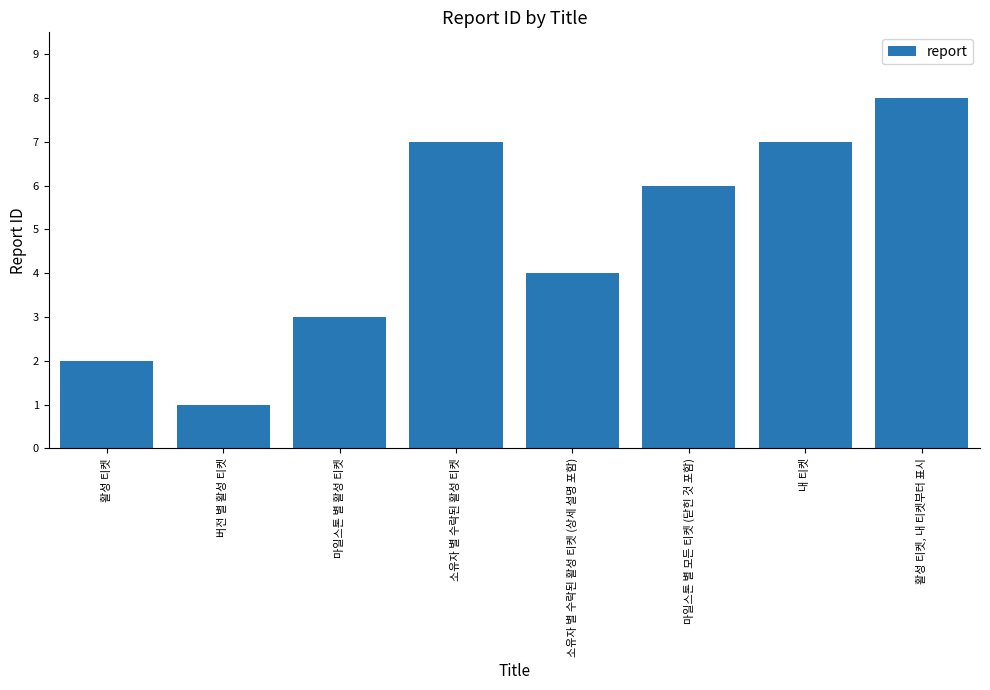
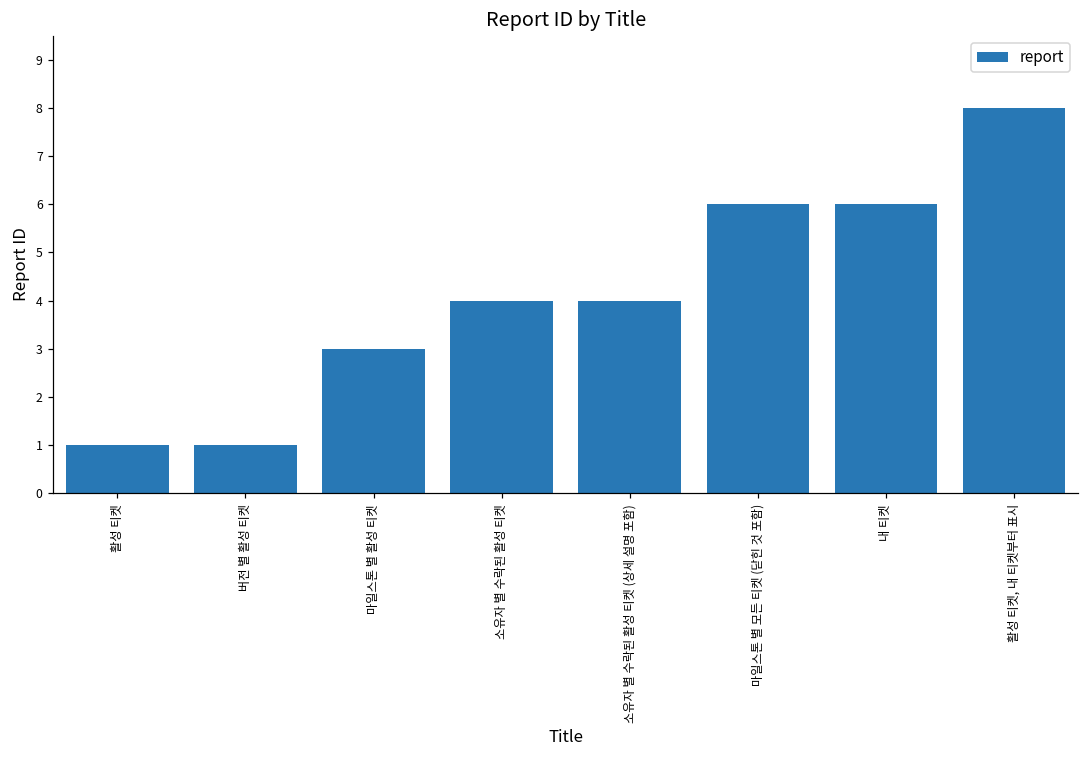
활성 티켓: 2 -> 1
소유자 별 수락된 활성 티켓: 7 -> 4
내 티켓: 7 -> 6
